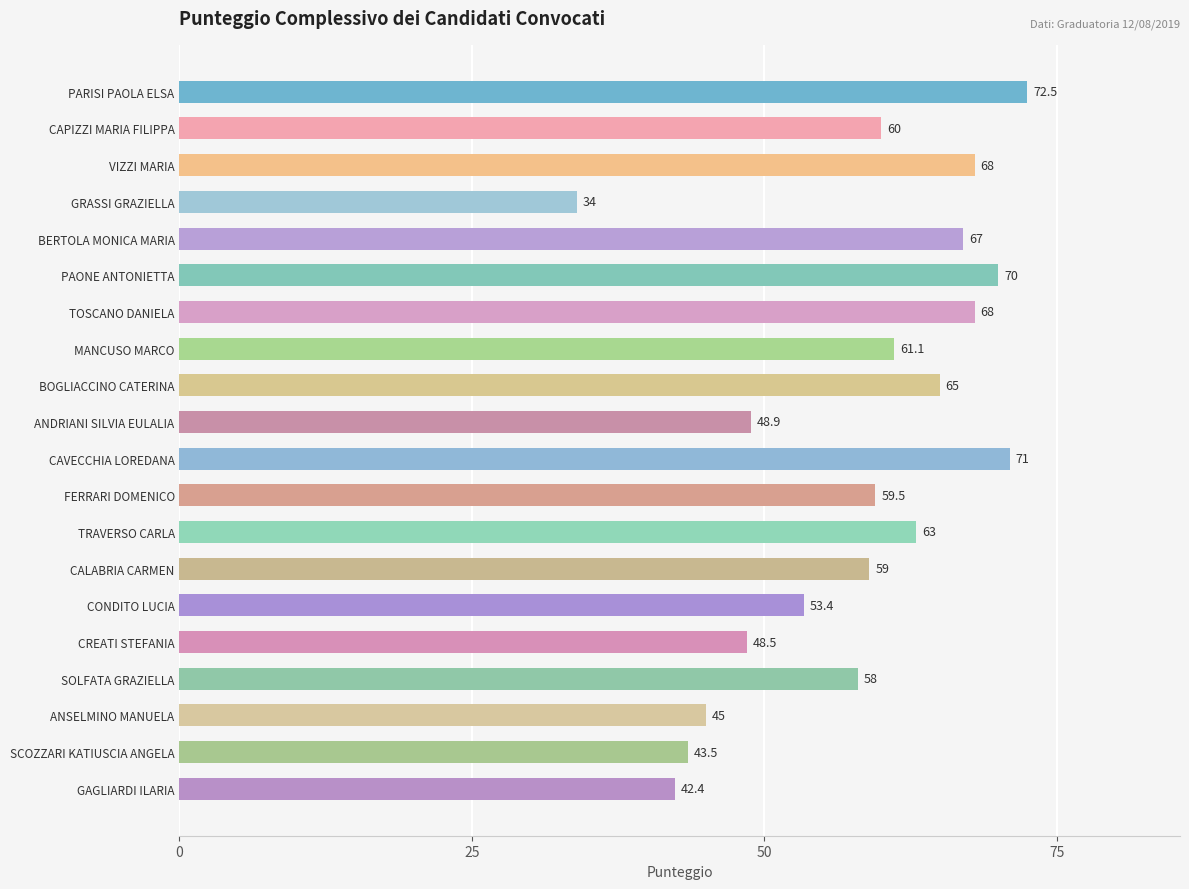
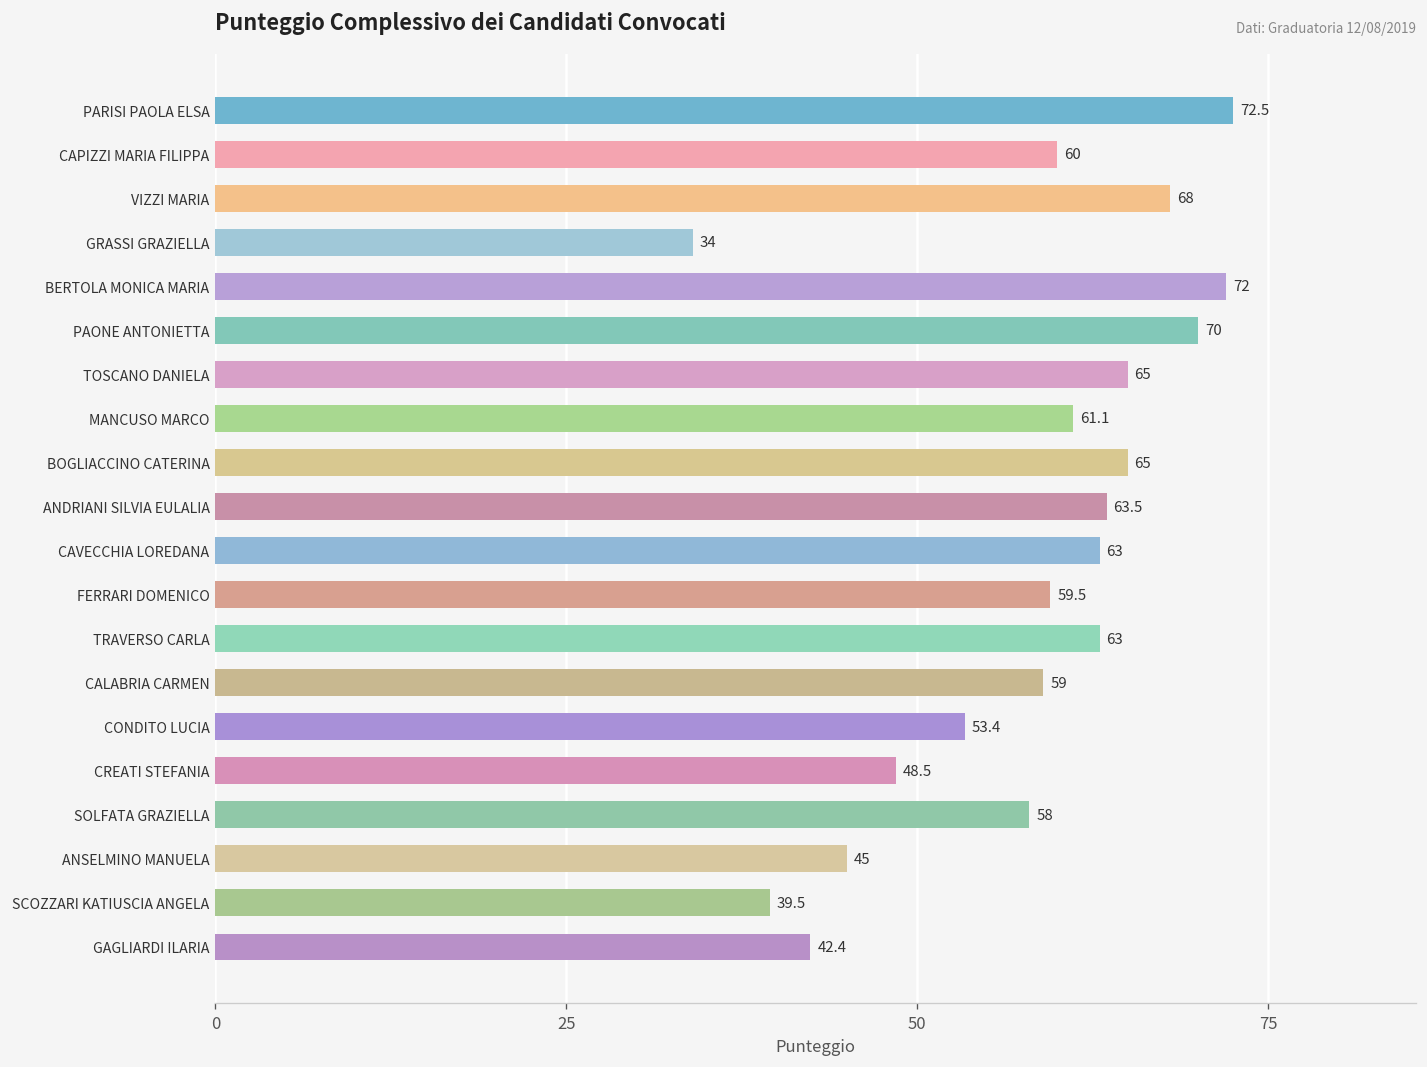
BERTOLA MONICA MARIA: 67 -> 72
TOSCANO DANIELA: 68 -> 65
ANDRIANI SILVIA EULALIA: 48.9 -> 63.5
CAVECCHIA LOREDANA: 71 -> 63
SCOZZARI KATIUSCIA ANGELA: 43.5 -> 39.5
